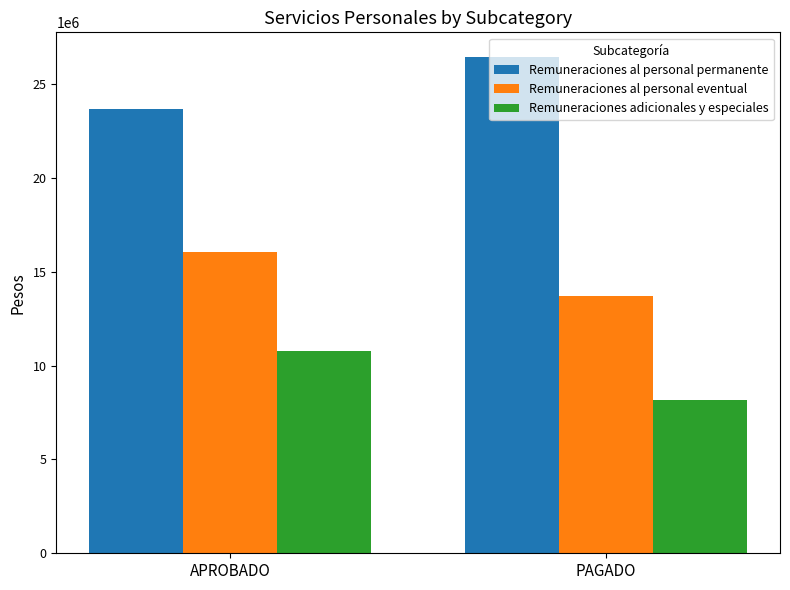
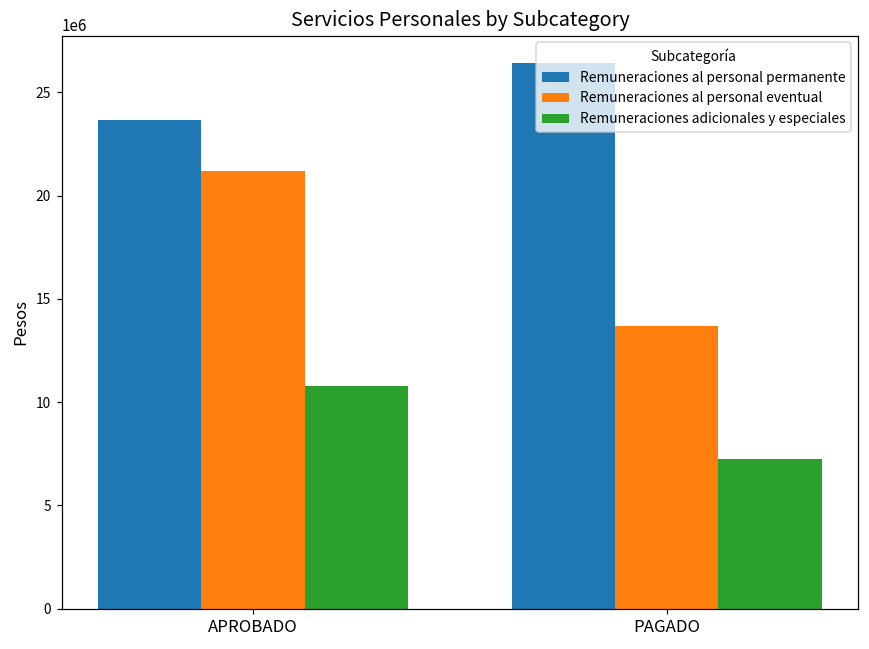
Remuneraciones al personal eventual, APROBADO: 16100000 -> 21200000
Remuneraciones adicionales y especiales, PAGADO: 8200000 -> 7200000
